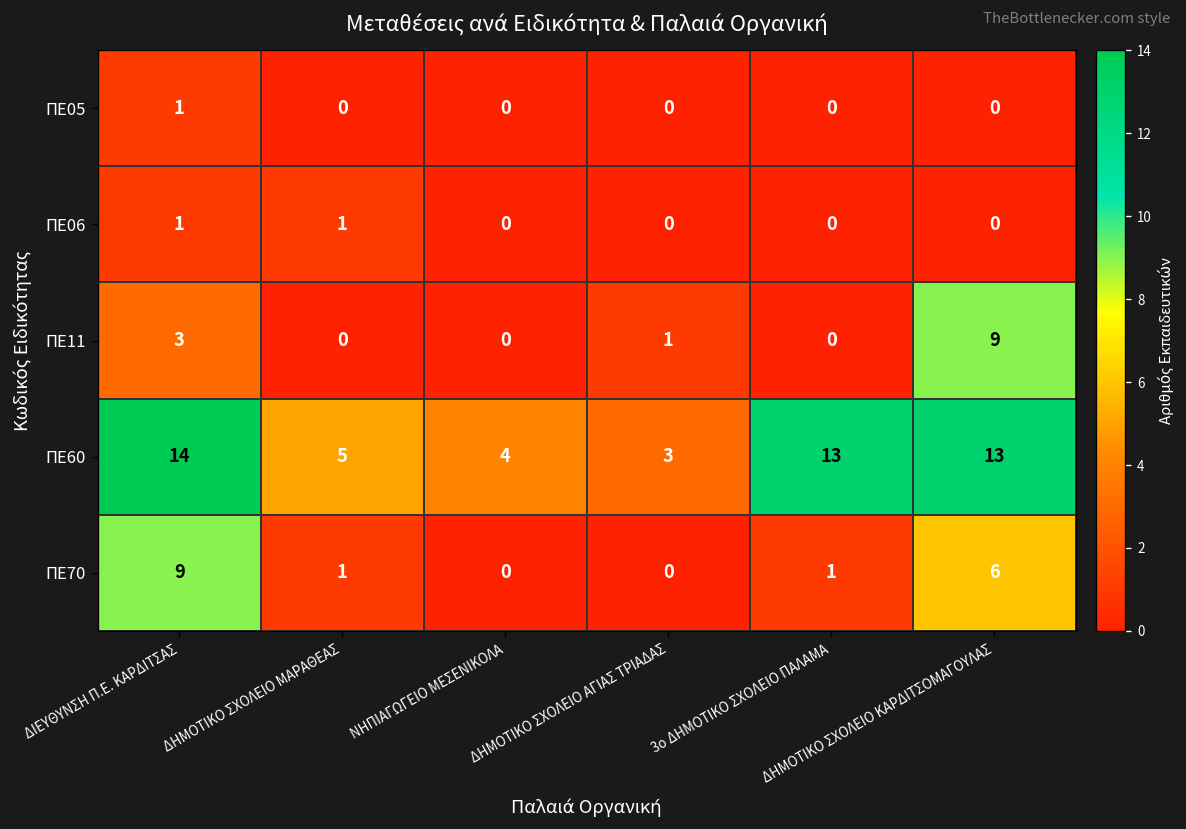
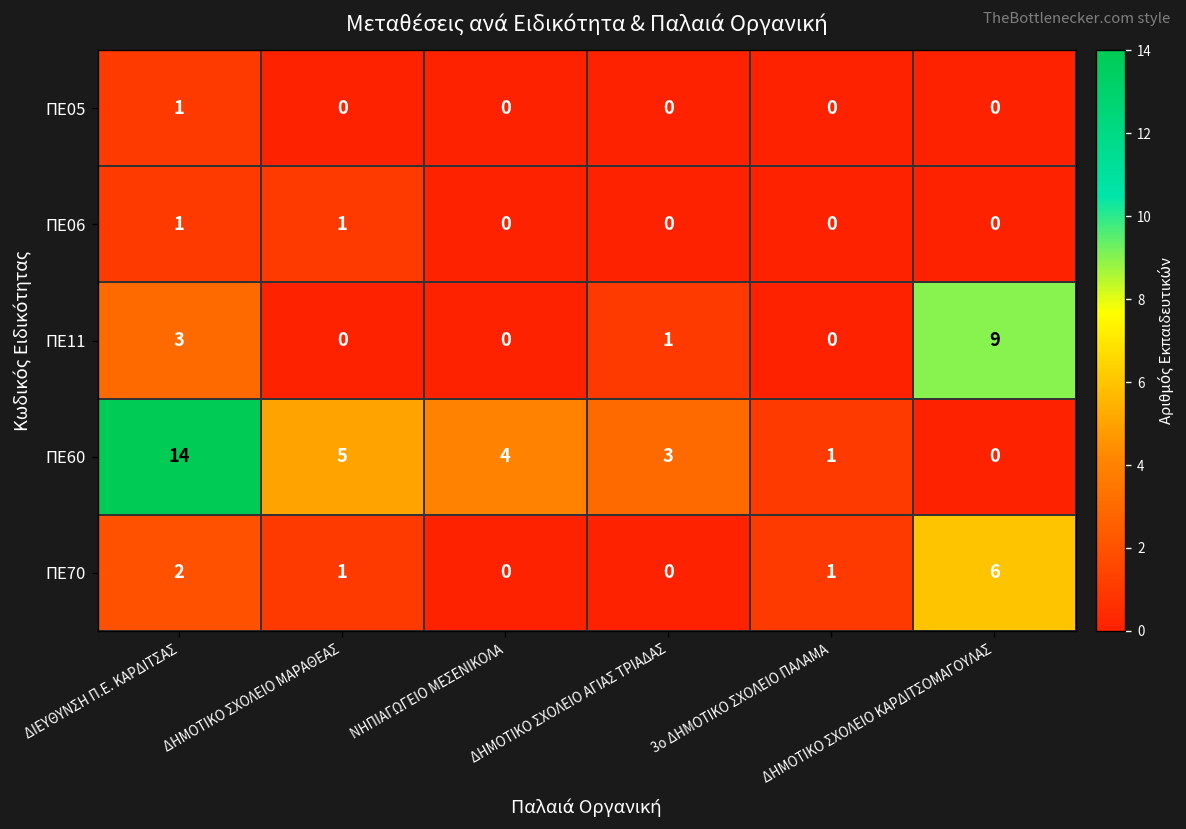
ΠΕ60, 3ο ΔΗΜΟΤΙΚΟ ΣΧΟΛΕΙΟ ΠΑΛΑΜΑ: 13 -> 1
ΠΕ60, ΔΗΜΟΤΙΚΟ ΣΧΟΛΕΙΟ ΚΑΡΔΙΤΣΟΜΑΓΟΥΛΑΣ: 13 -> 0
ΠΕ70, ΔΙΕΥΘΥΝΣΗ Π.Ε. ΚΑΡΔΙΤΣΑΣ: 9 -> 2
